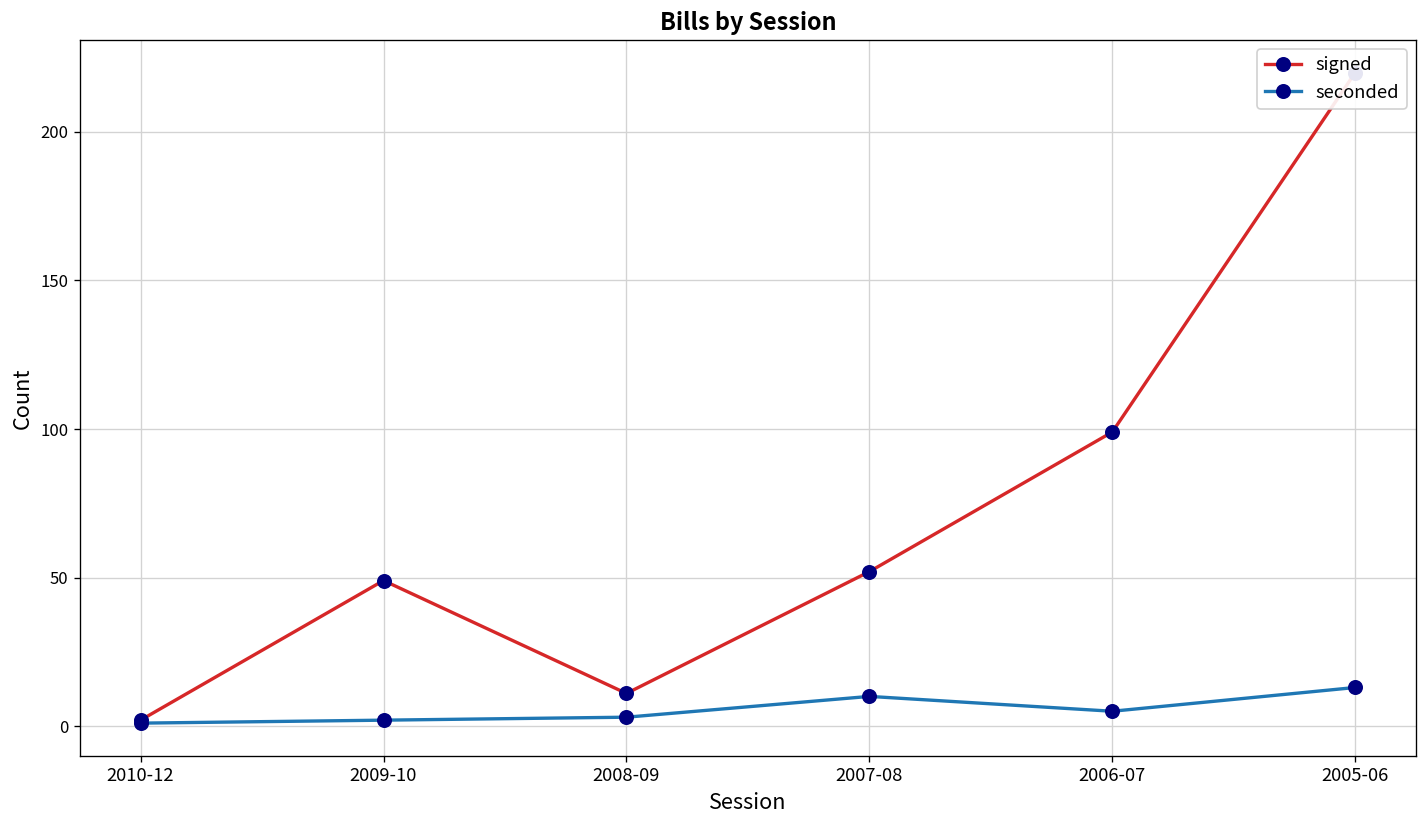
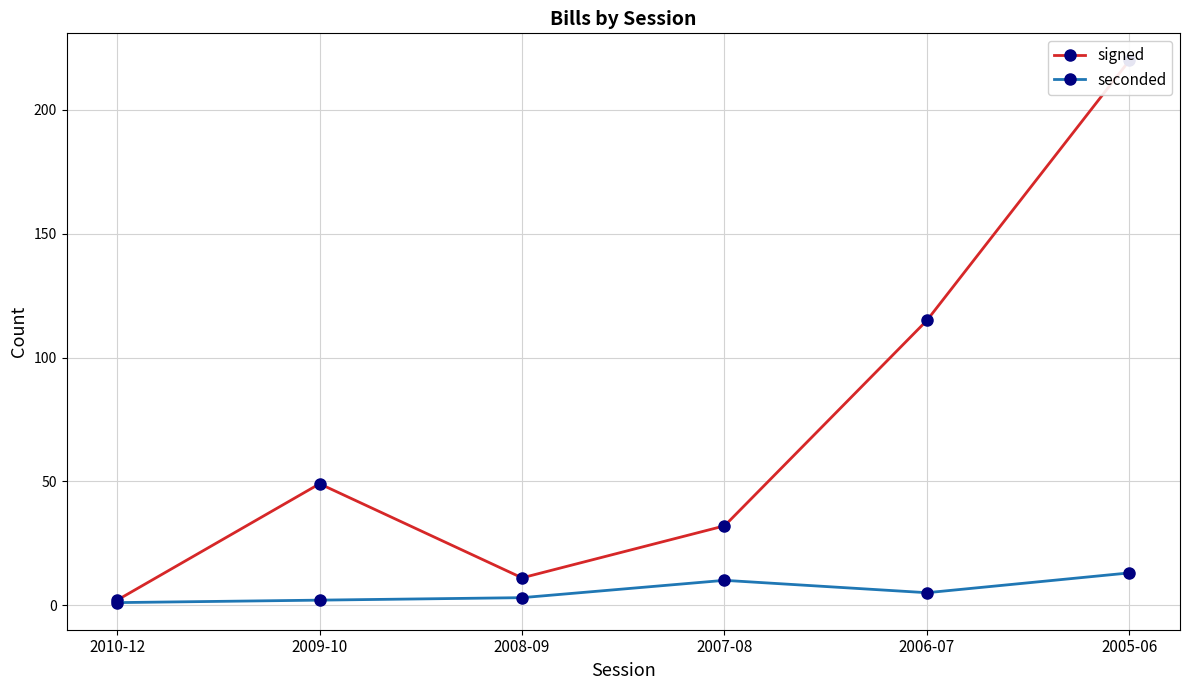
signed, 2007-08: 52 -> 32
signed, 2006-07: 99 -> 115
